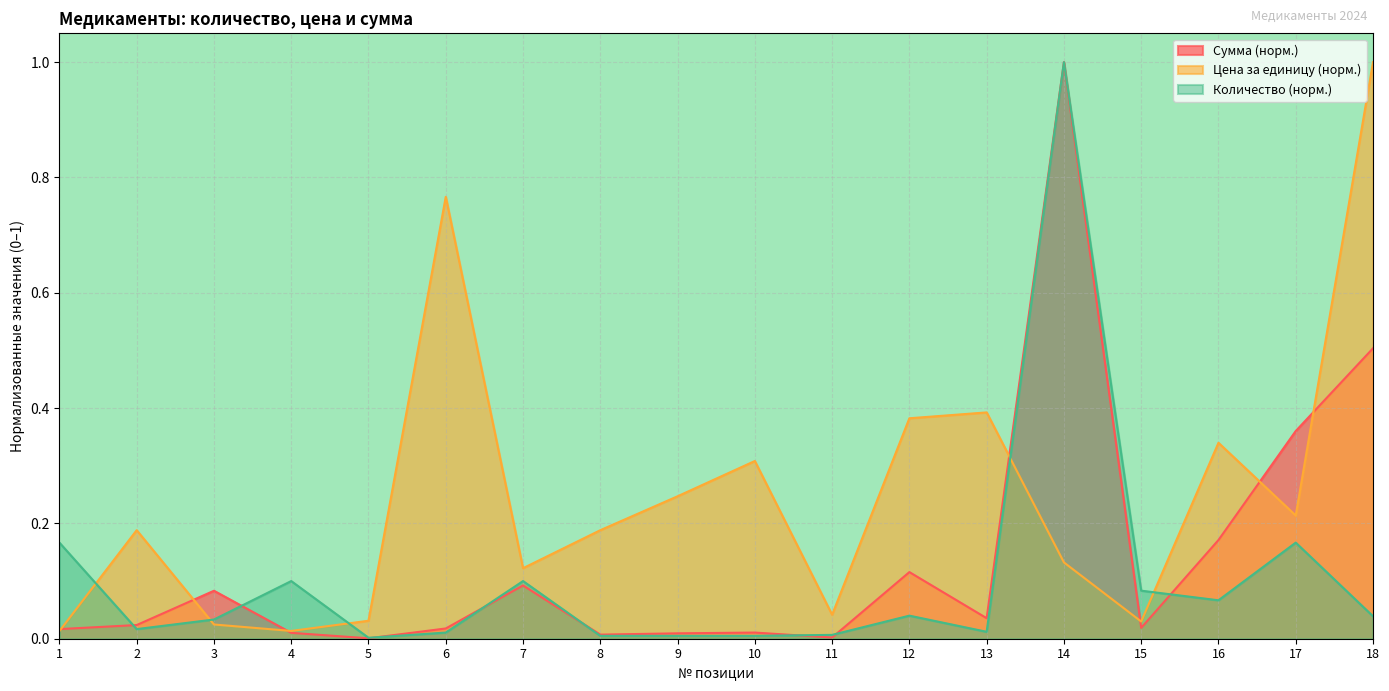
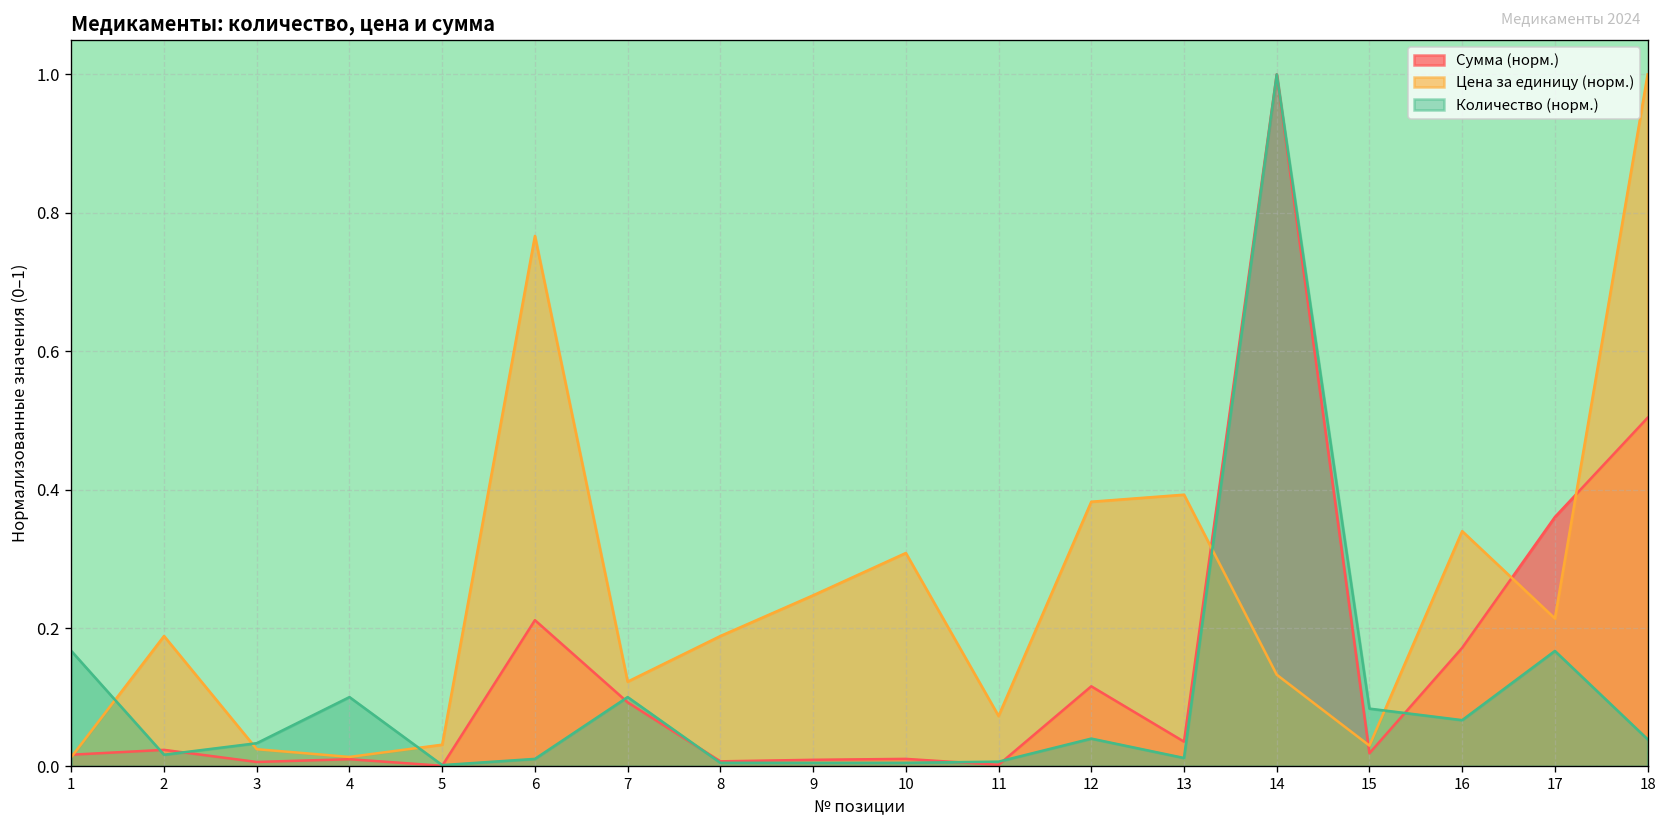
Сумма (норм.), 3: 0.08 -> 0.01
Сумма (норм.), 6: 0.02 -> 0.21
Цена за единицу (норм.), 11: 0.04 -> 0.07
